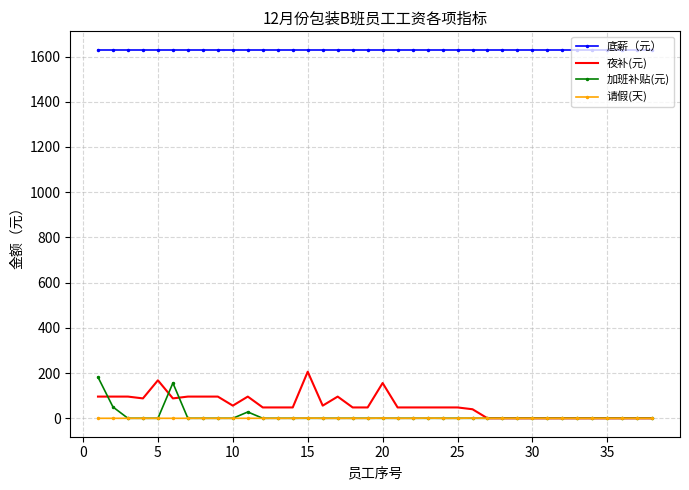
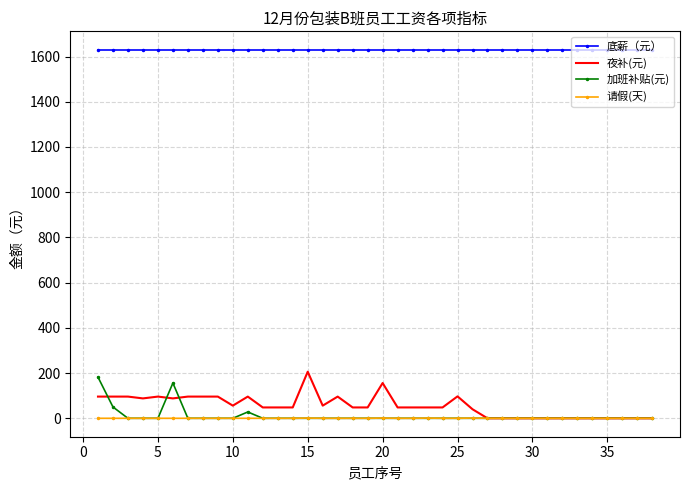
夜补(元), 5: 170 -> 100
夜补(元), 25: 50 -> 100
